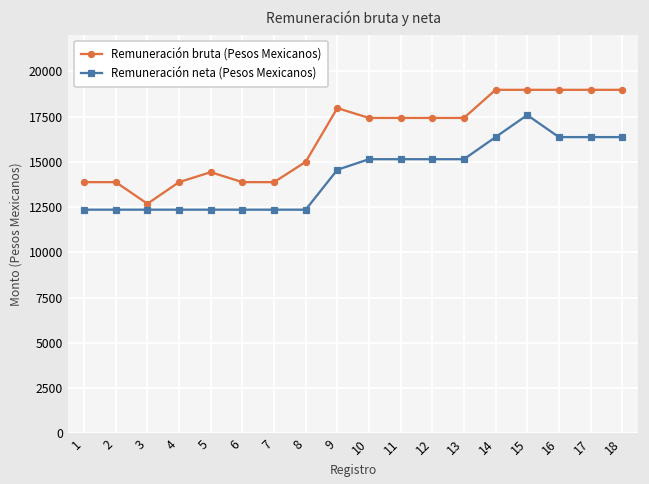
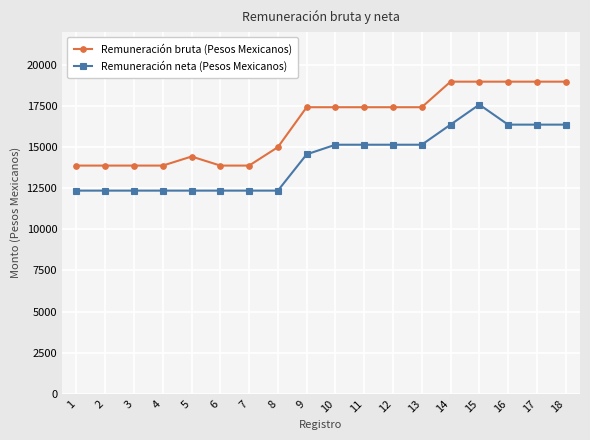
Remuneración bruta (Pesos Mexicanos), 3: 12700 -> 13900
Remuneración bruta (Pesos Mexicanos), 9: 18000 -> 17400
